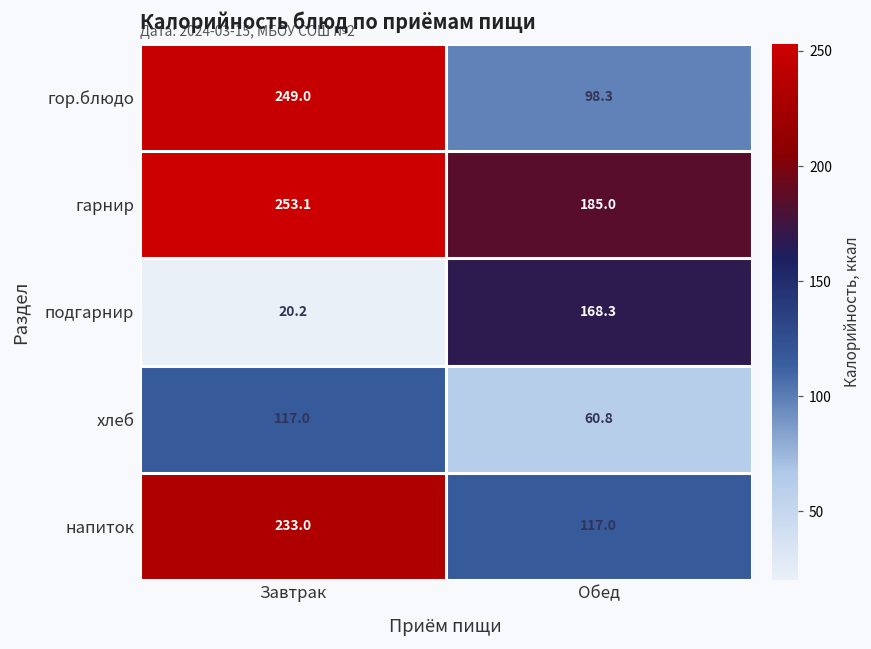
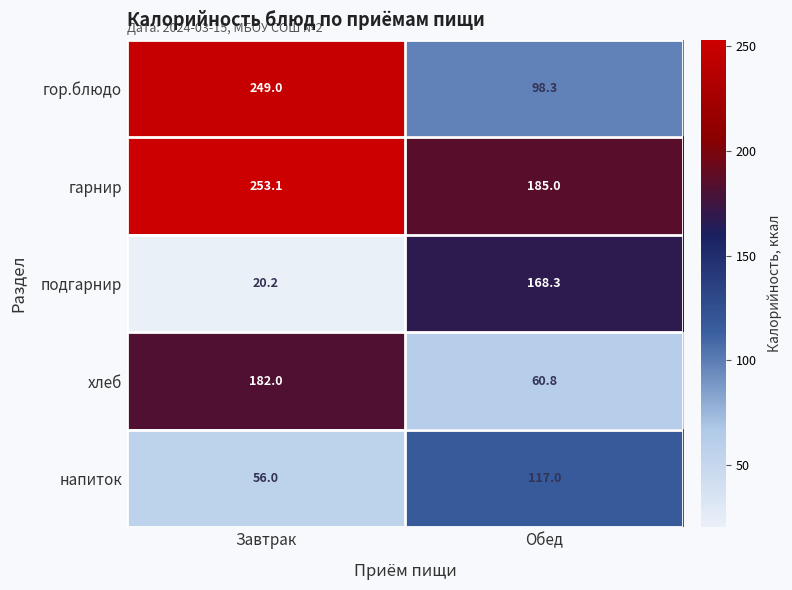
хлеб, Завтрак: 117.0 -> 182.0
напиток, Завтрак: 233.0 -> 56.0
